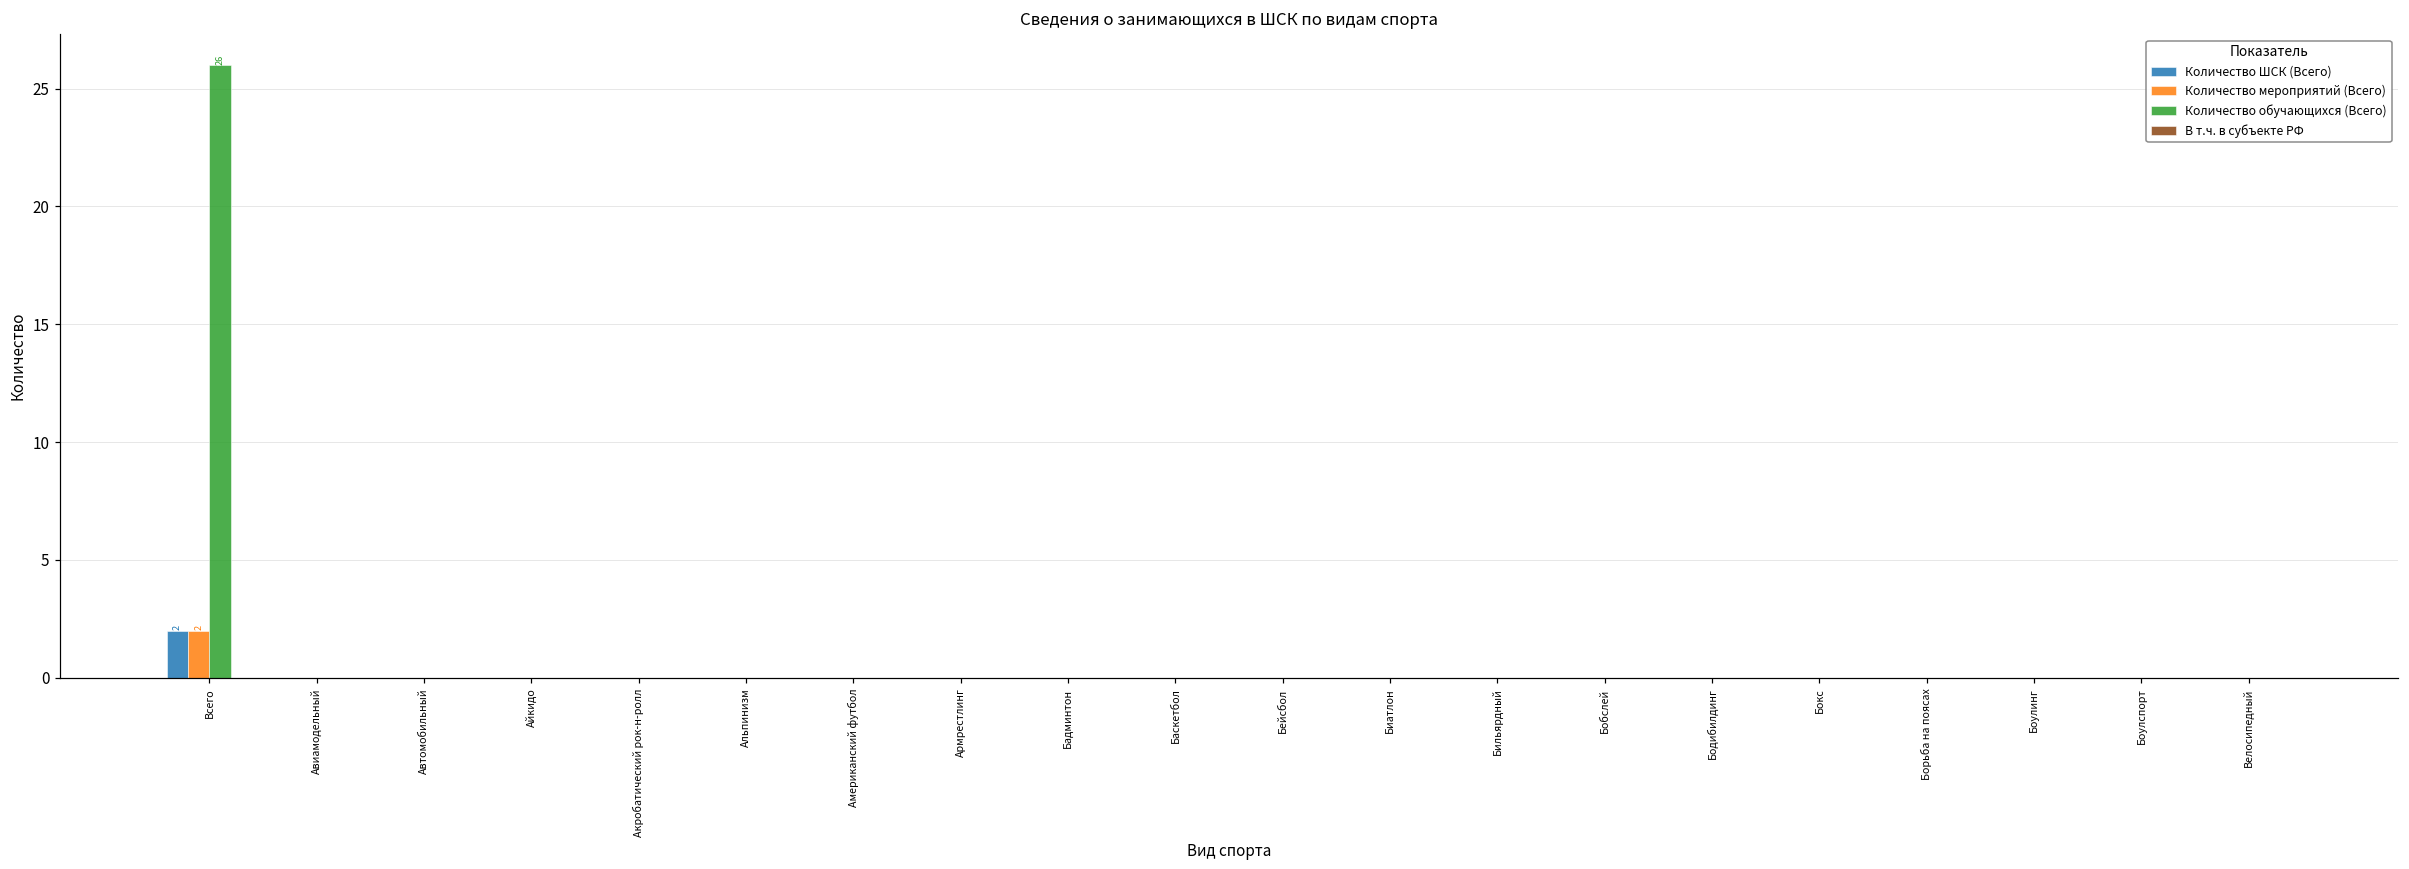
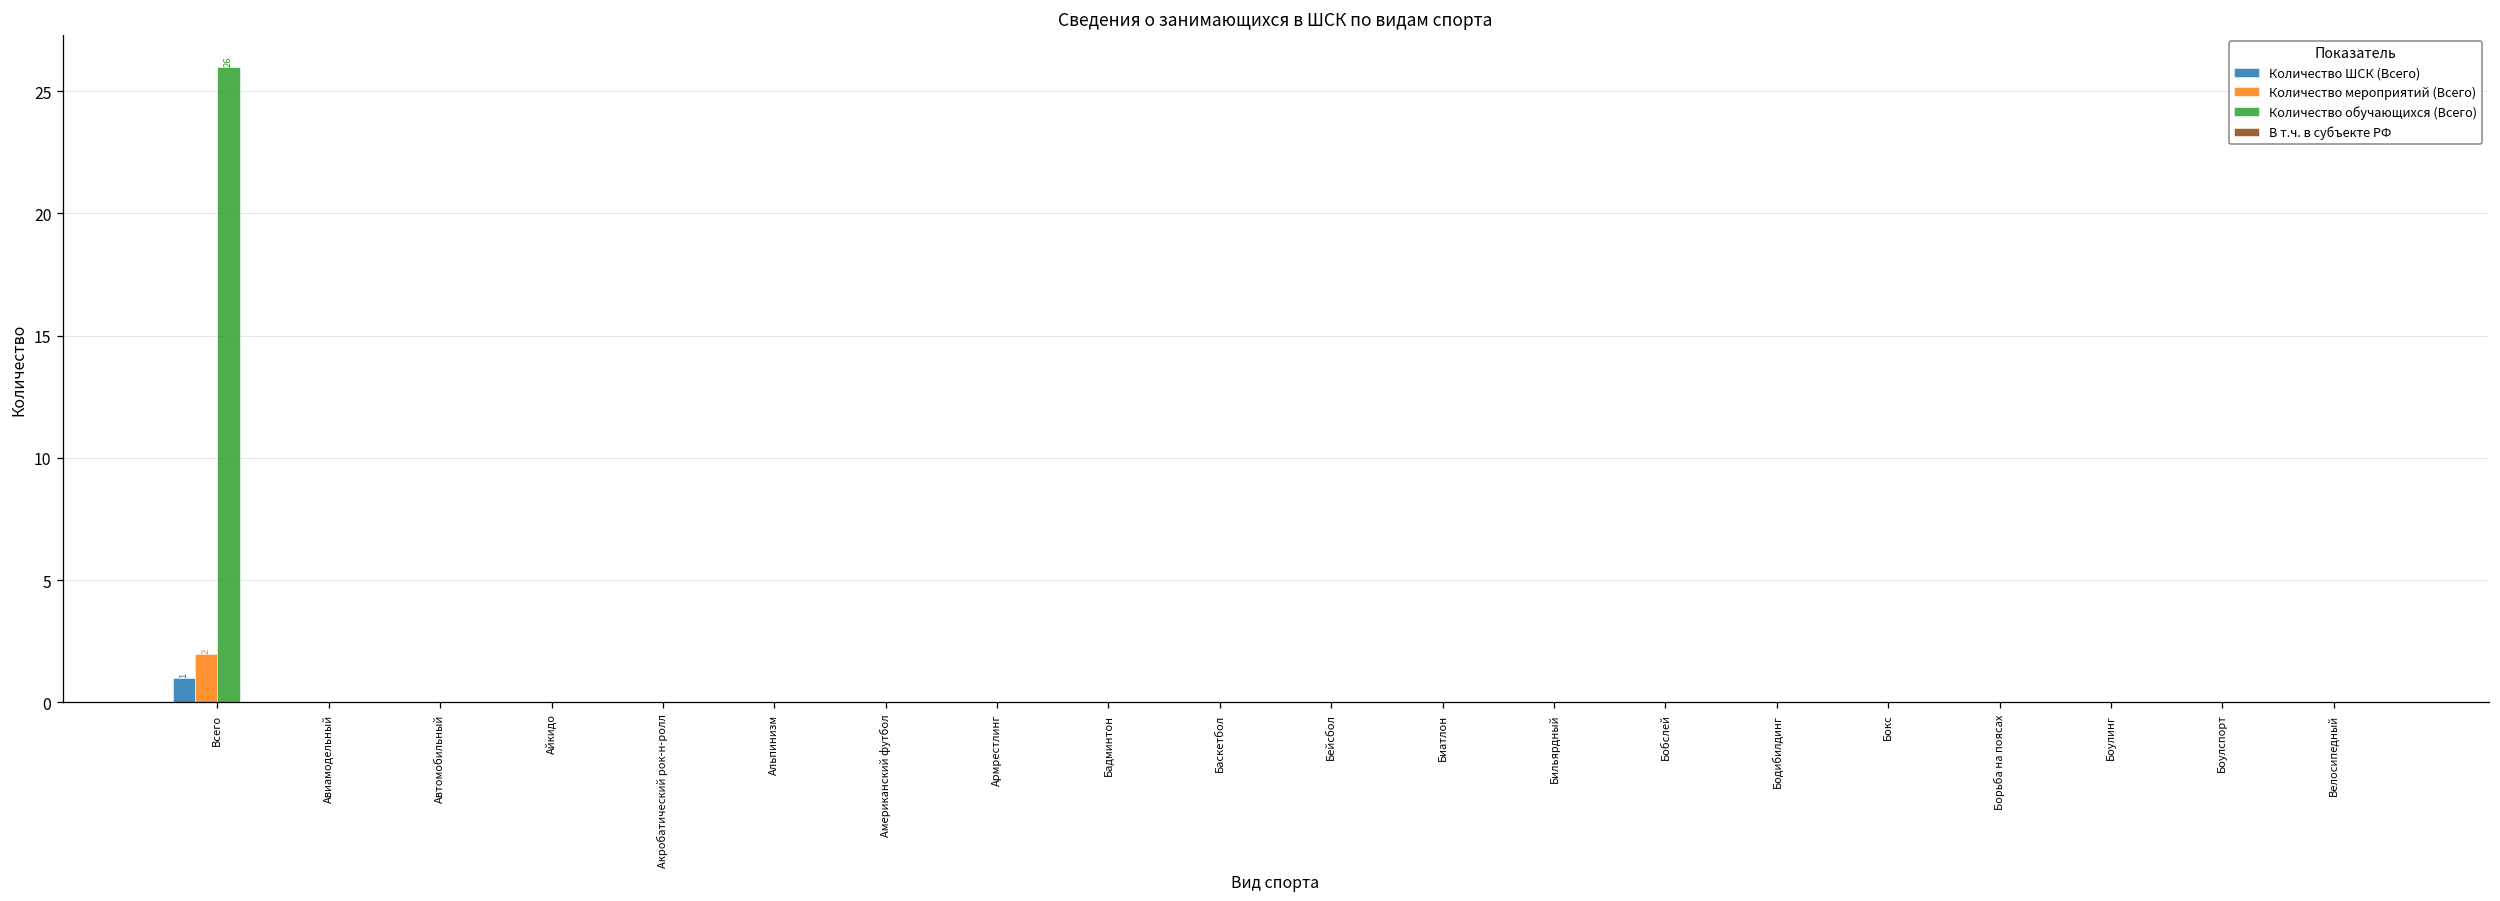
Количество ШСК (Всего), Всего: 2 -> 1
